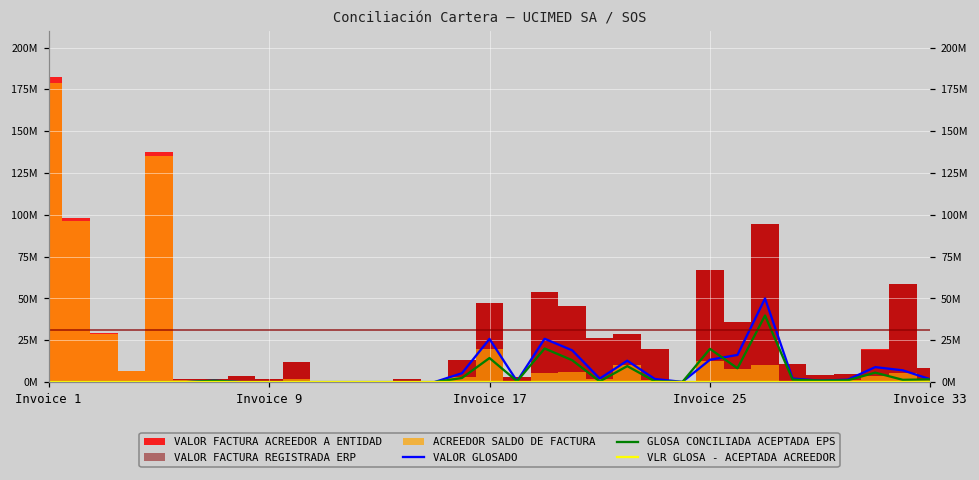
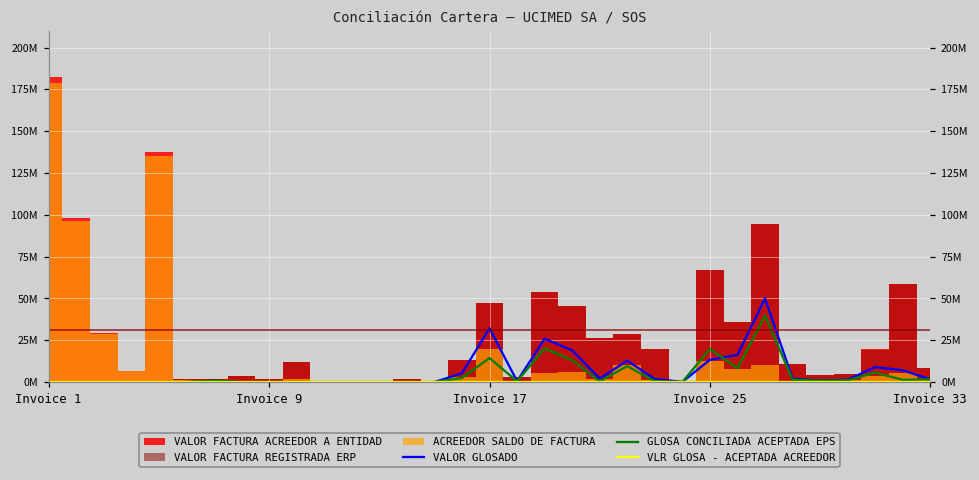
VALOR GLOSADO, Invoice 17: 26000000 -> 32000000
